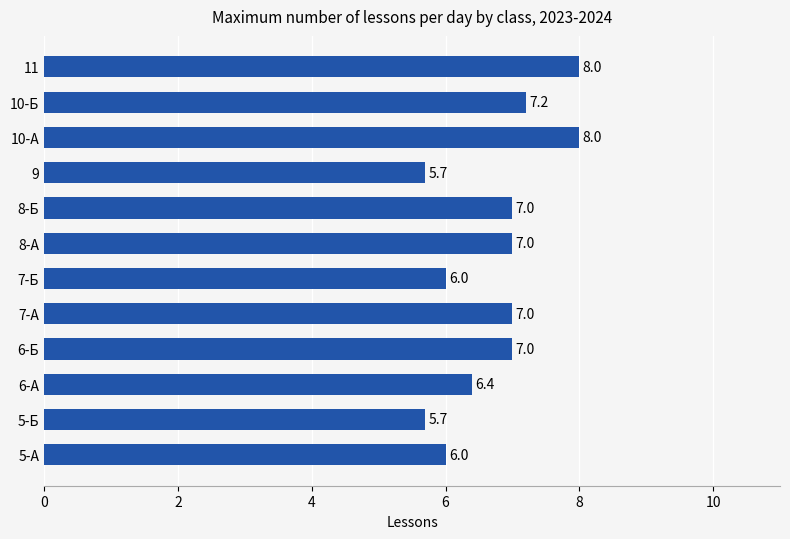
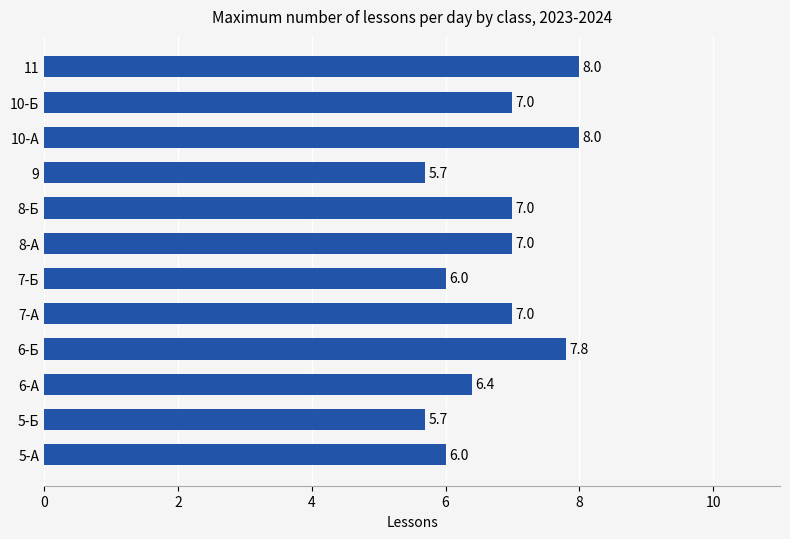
10-Б: 7.2 -> 7.0
6-Б: 7.0 -> 7.8
